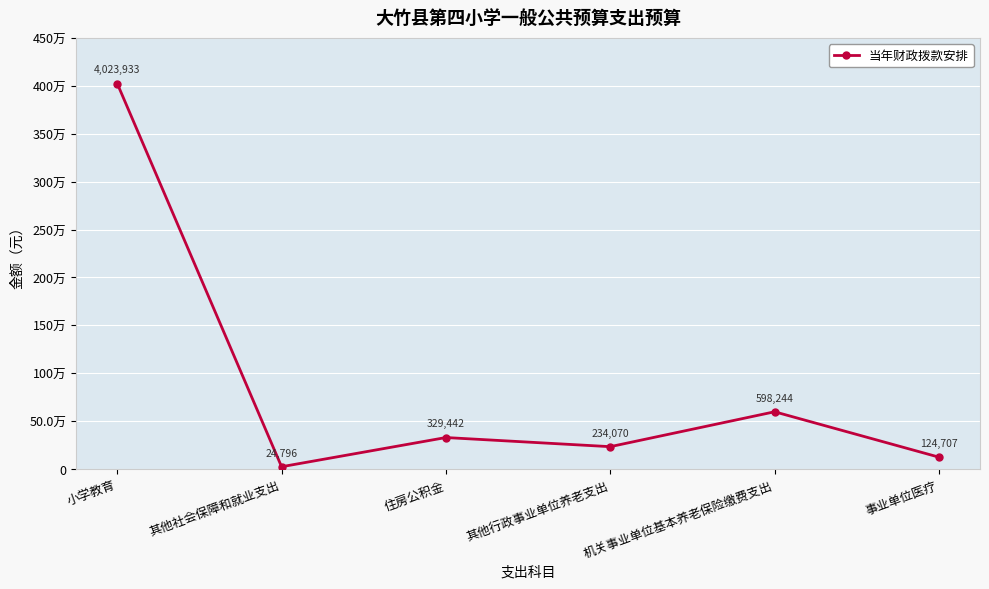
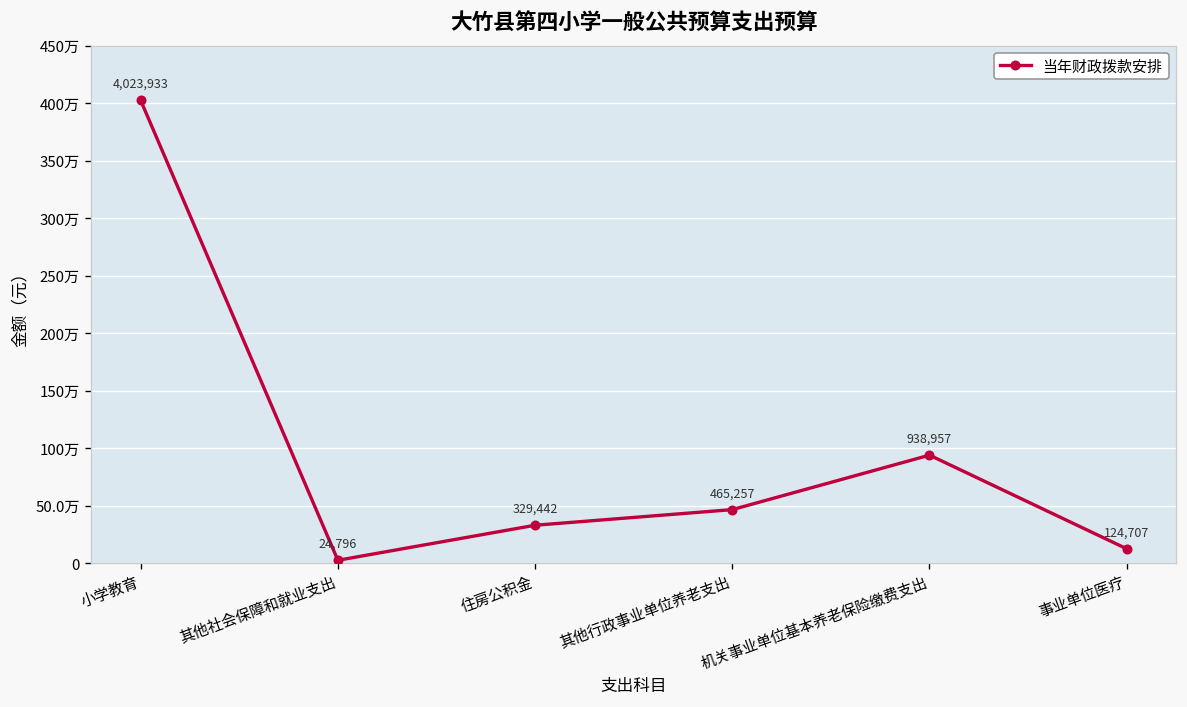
其他行政事业单位养老支出: 234,070 -> 465,257
机关事业单位基本养老保险缴费支出: 598,244 -> 938,957
